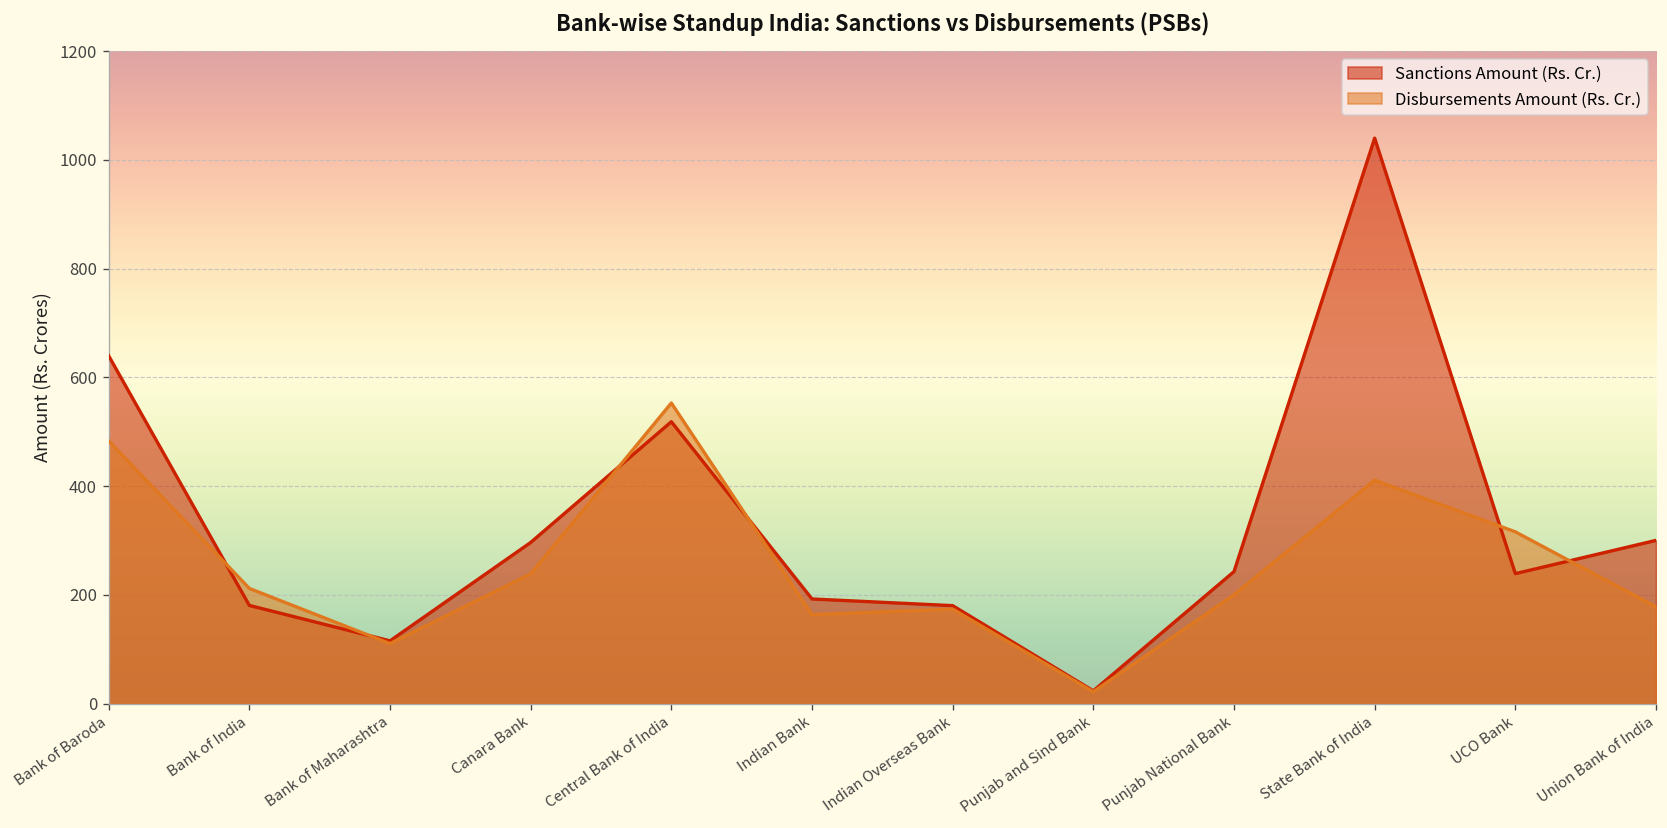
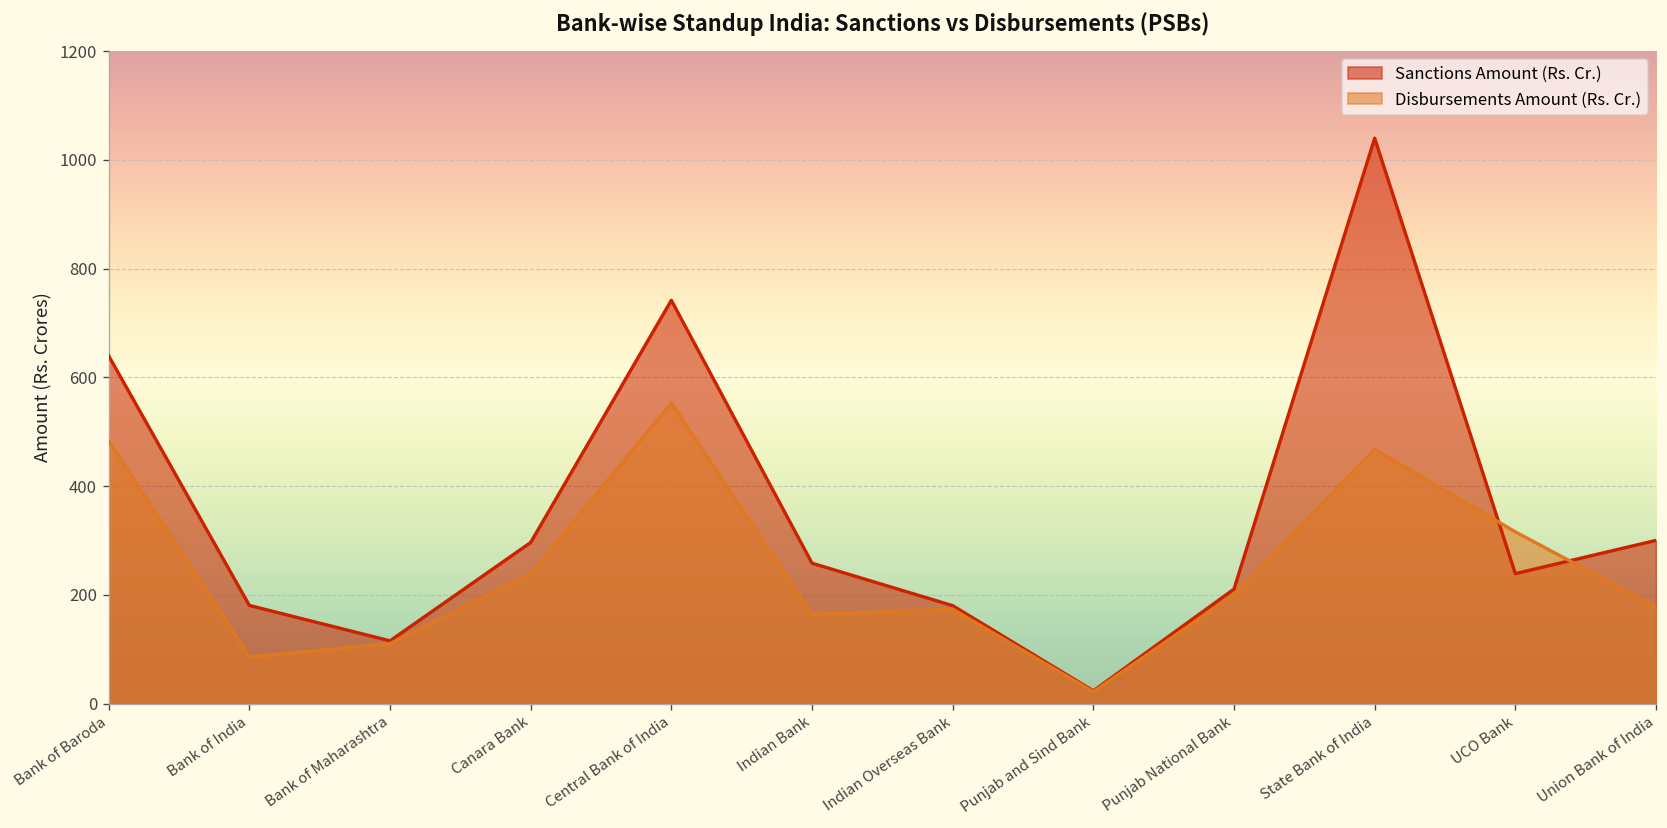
Disbursements Amount (Rs. Cr.), Bank of India: 210 -> 90
Sanctions Amount (Rs. Cr.), Central Bank of India: 520 -> 740
Sanctions Amount (Rs. Cr.), Indian Bank: 190 -> 260
Sanctions Amount (Rs. Cr.), Punjab National Bank: 240 -> 210
Disbursements Amount (Rs. Cr.), State Bank of India: 410 -> 470
